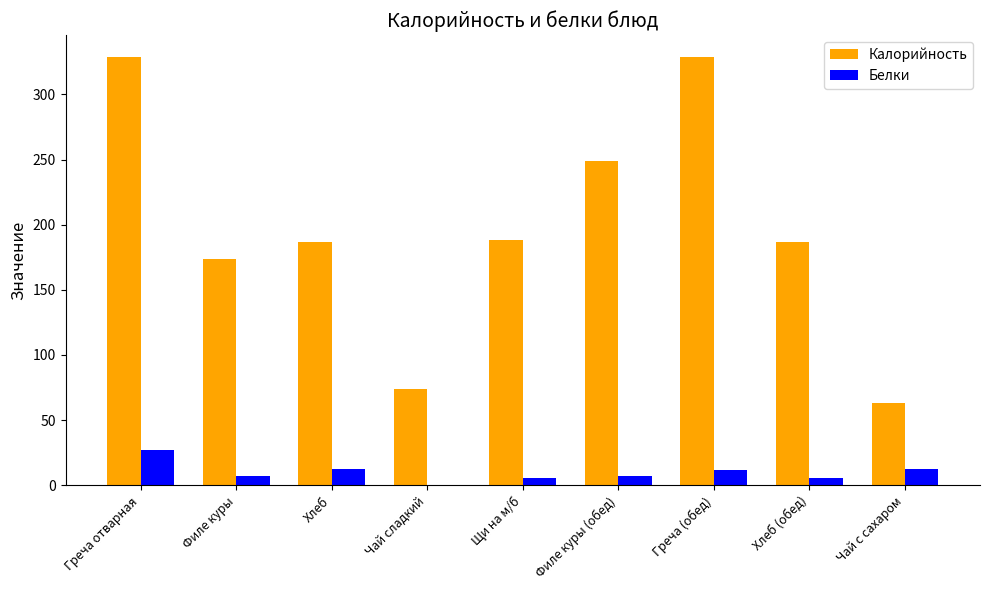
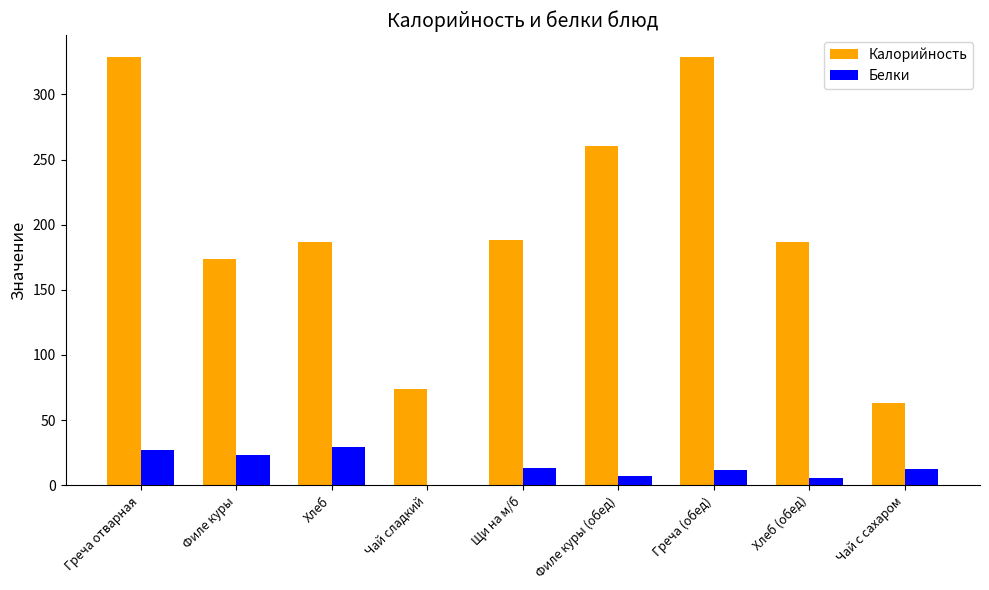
Белки, Филе куры: 7 -> 23
Белки, Хлеб: 12 -> 30
Белки, Щи на м/б: 6 -> 13
Калорийность, Филе куры (обед): 249 -> 261
